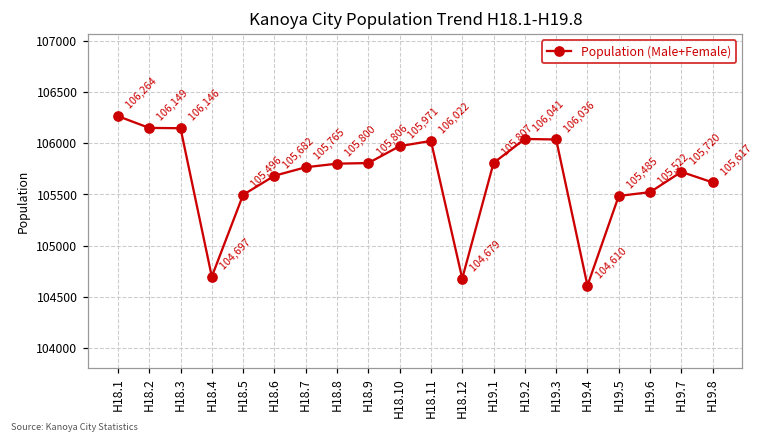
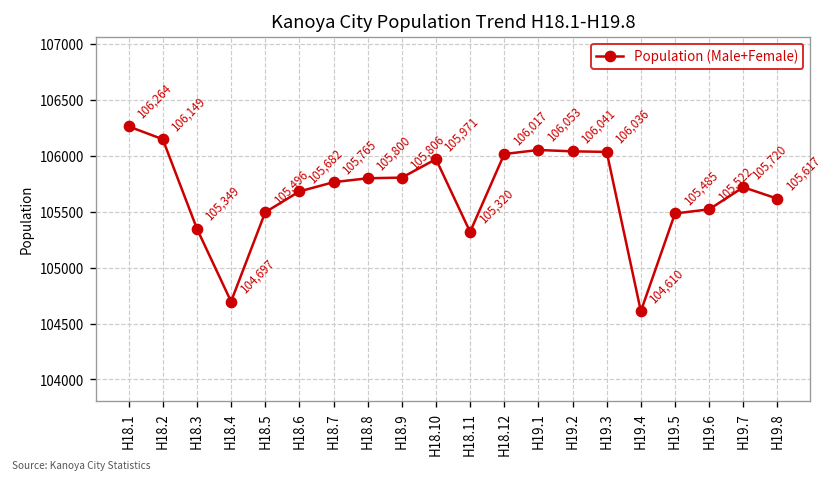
H18.3: 106,146 -> 105,349
H18.11: 106,022 -> 105,320
H18.12: 104,679 -> 106,017
H19.1: 105,807 -> 106,053
